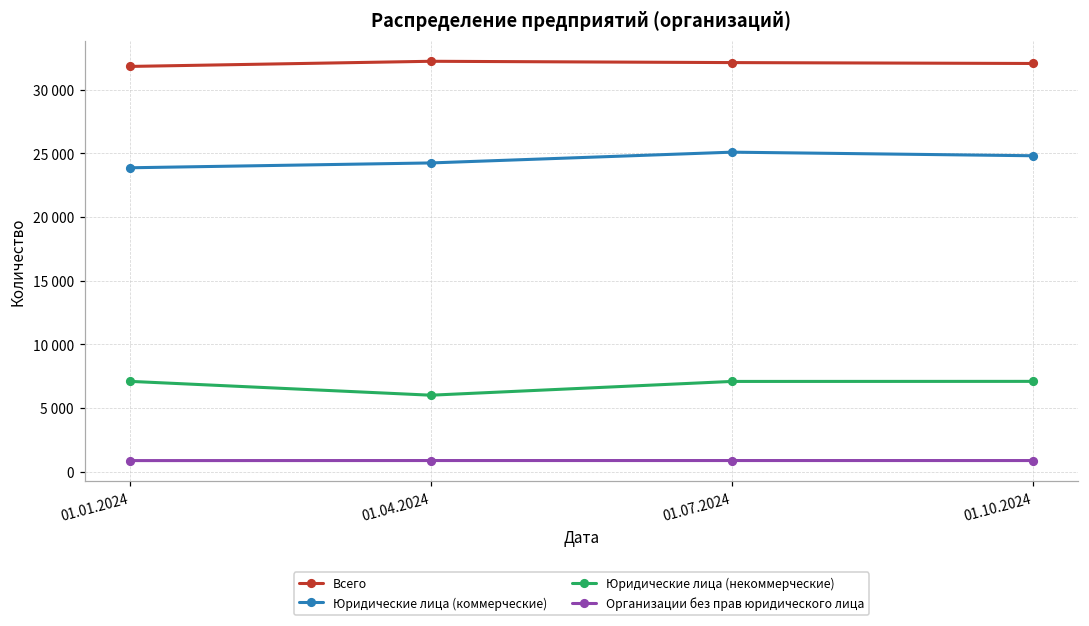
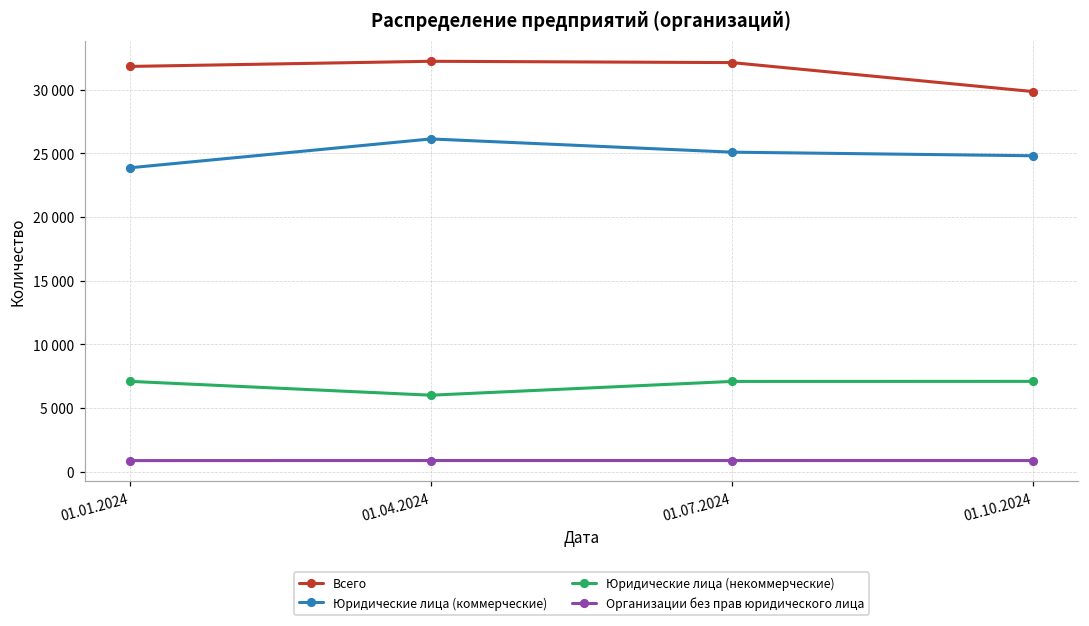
Юридические лица (коммерческие), 01.04.2024: 24200 -> 26100
Всего, 01.10.2024: 32000 -> 29800
